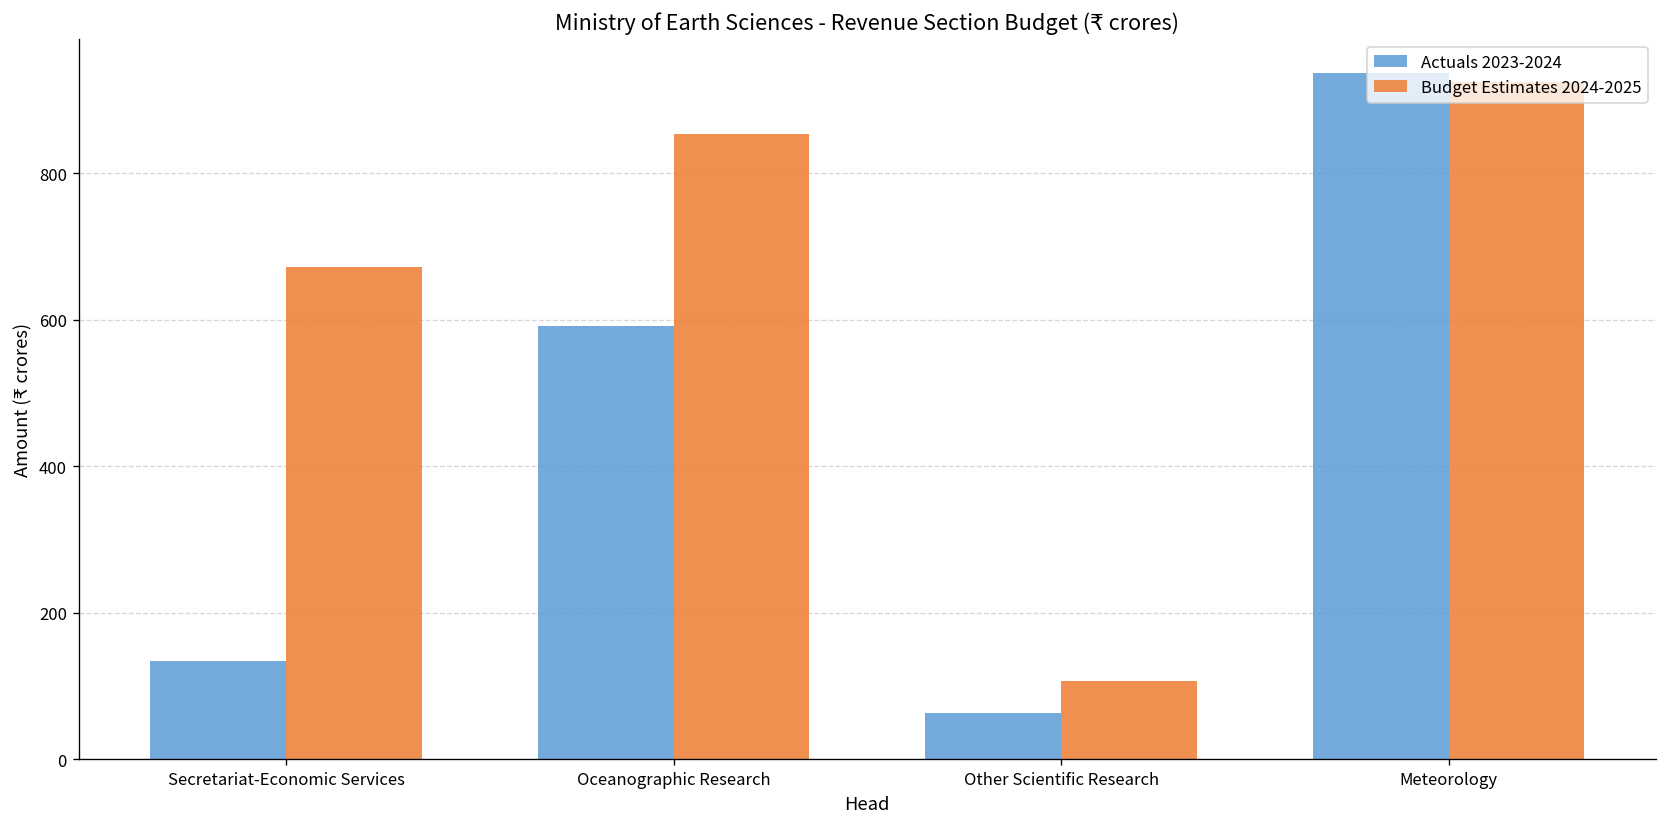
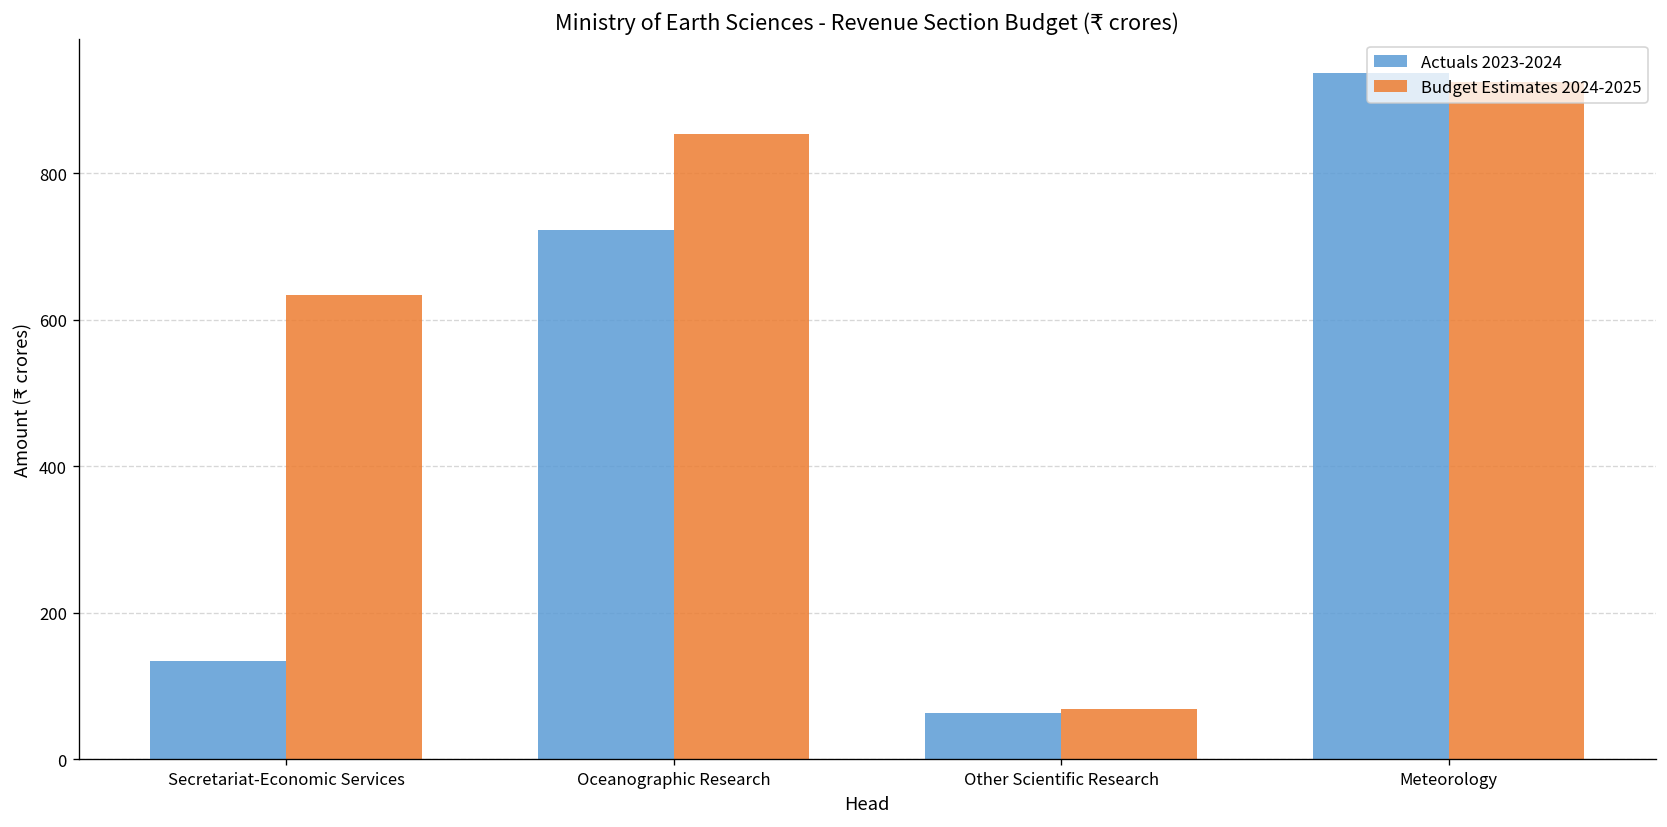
Budget Estimates 2024-2025, Secretariat-Economic Services: 670 -> 630
Actuals 2023-2024, Oceanographic Research: 590 -> 720
Budget Estimates 2024-2025, Other Scientific Research: 110 -> 70
